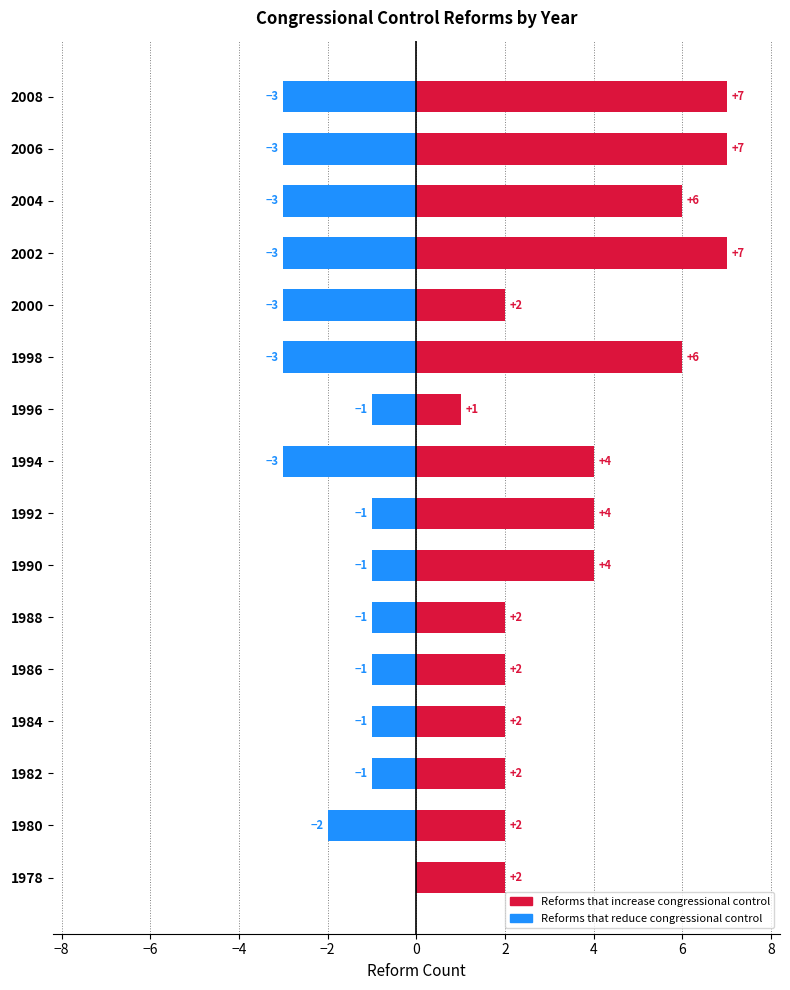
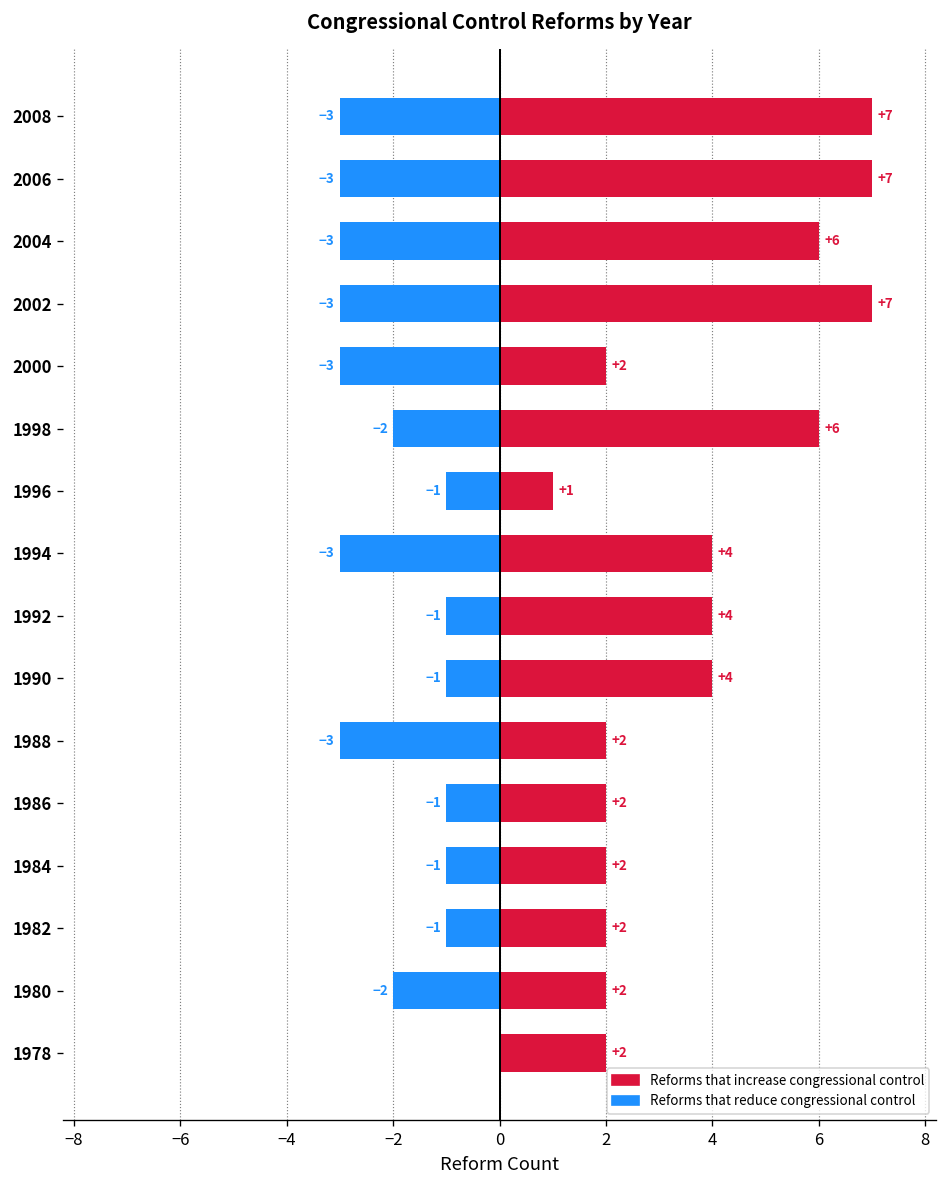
Reforms that reduce congressional control, 1998: -3 -> -2
Reforms that reduce congressional control, 1988: -1 -> -3
